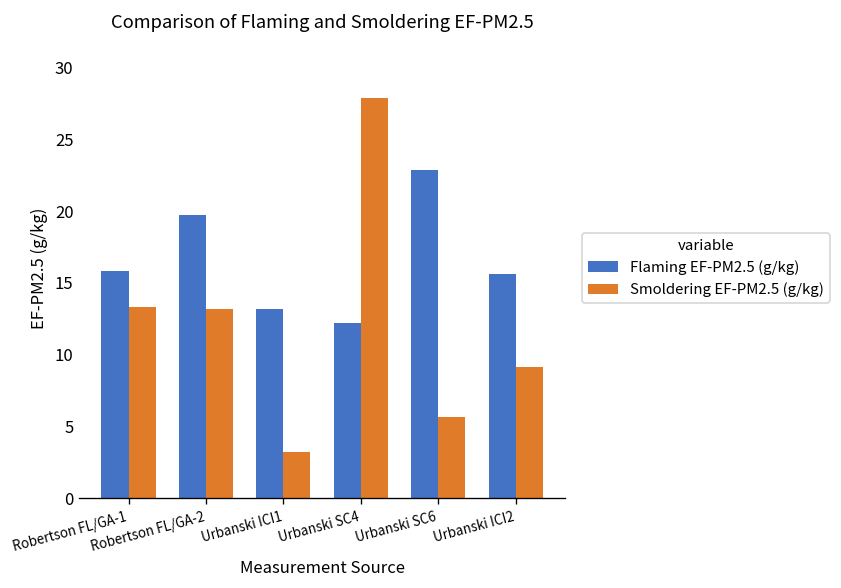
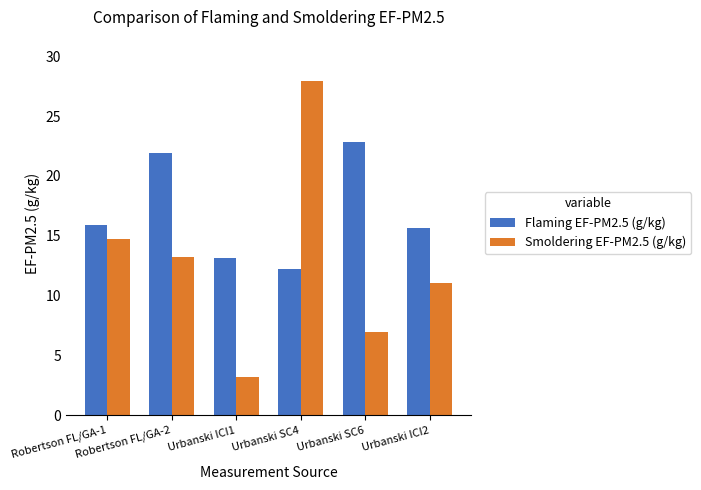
Smoldering EF-PM2.5 (g/kg), Robertson FL/GA-1: 13.3 -> 14.7
Flaming EF-PM2.5 (g/kg), Robertson FL/GA-2: 19.8 -> 21.9
Smoldering EF-PM2.5 (g/kg), Urbanski SC6: 5.7 -> 7.0
Smoldering EF-PM2.5 (g/kg), Urbanski ICI2: 9.1 -> 11.0
